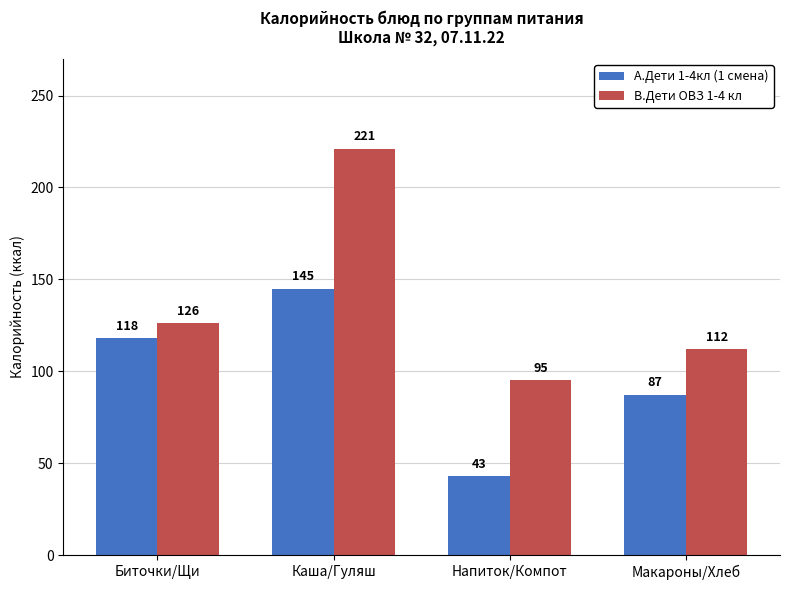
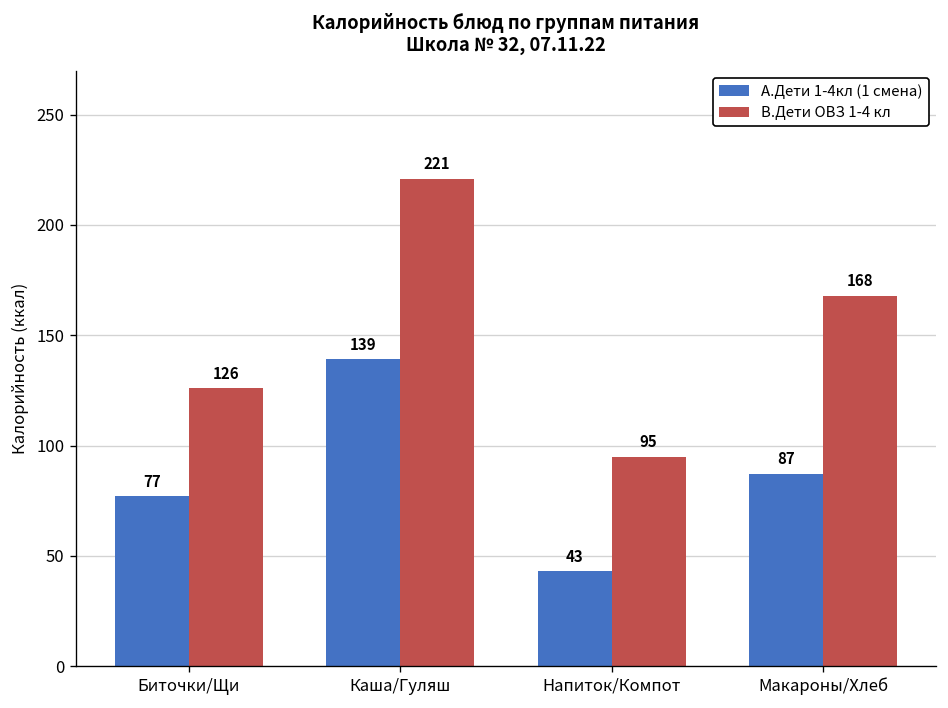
А.Дети 1-4кл (1 смена), Биточки/Щи: 118 -> 77
А.Дети 1-4кл (1 смена), Каша/Гуляш: 145 -> 139
В.Дети ОВЗ 1-4 кл, Макароны/Хлеб: 112 -> 168
